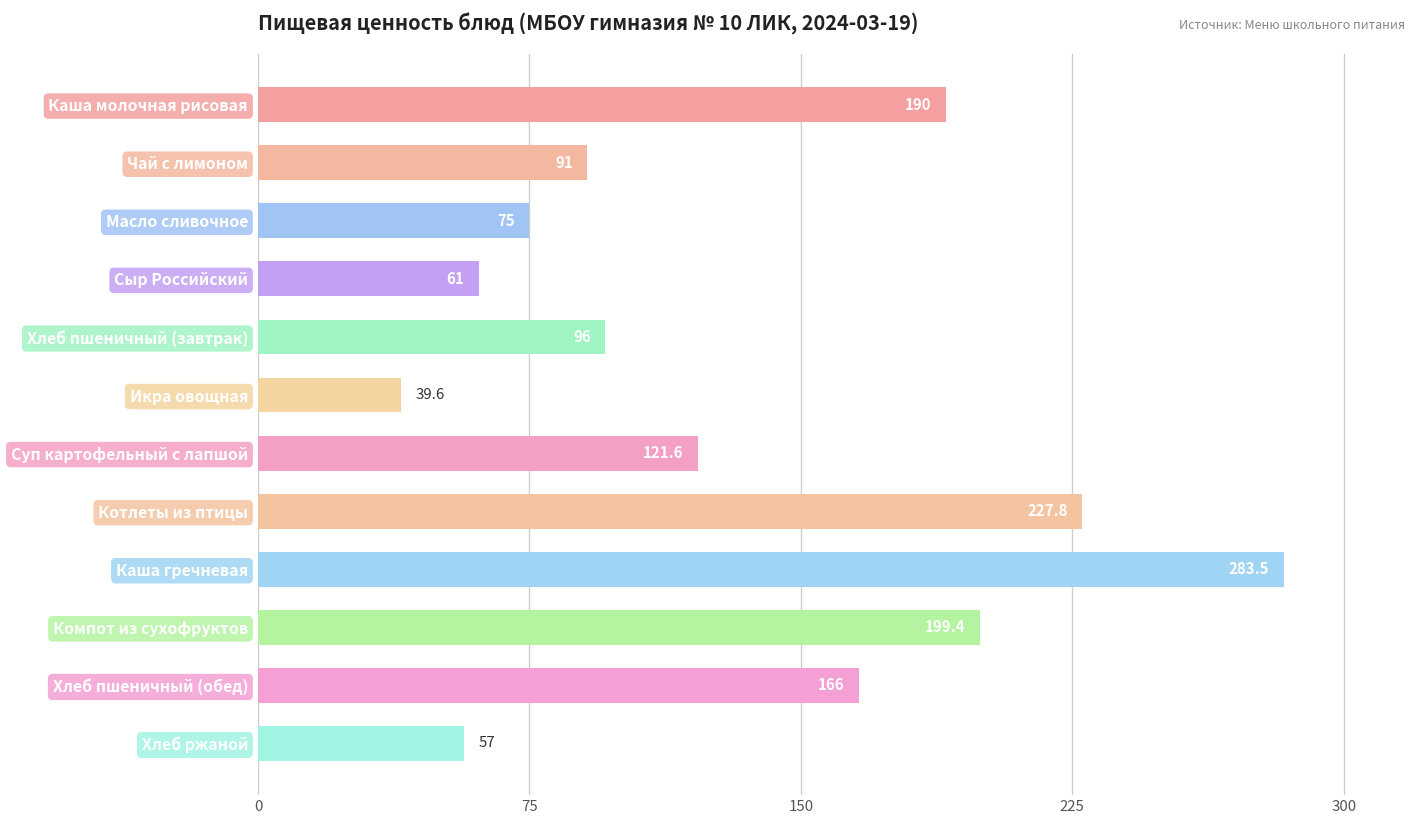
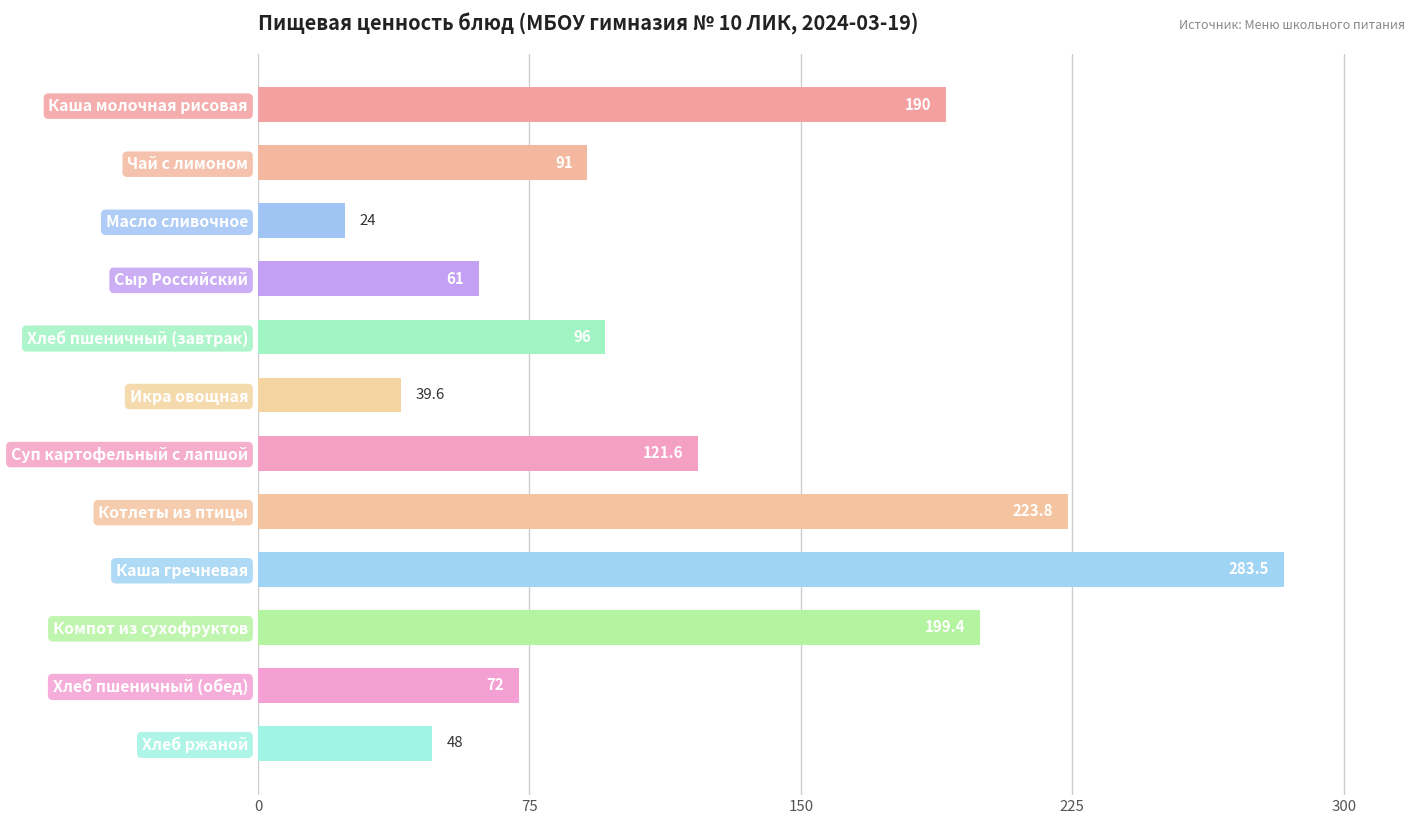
Масло сливочное: 75 -> 24
Котлеты из птицы: 227.8 -> 223.8
Хлеб пшеничный (обед): 166 -> 72
Хлеб ржаной: 57 -> 48
